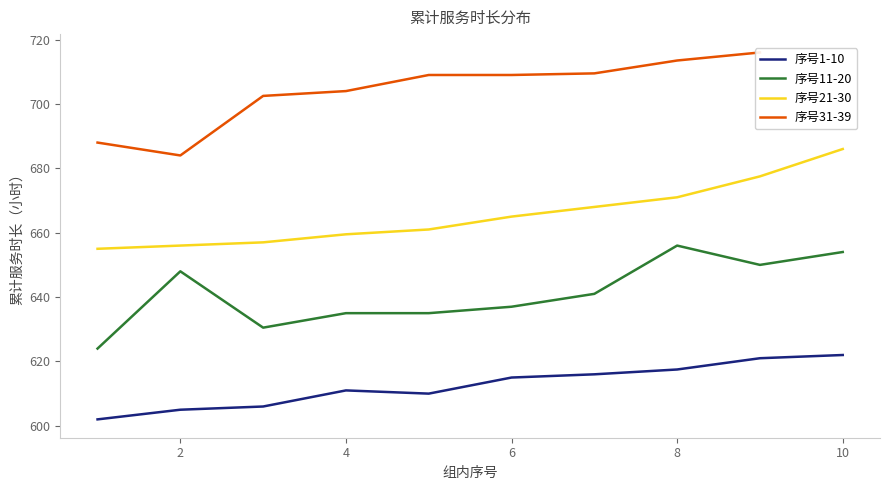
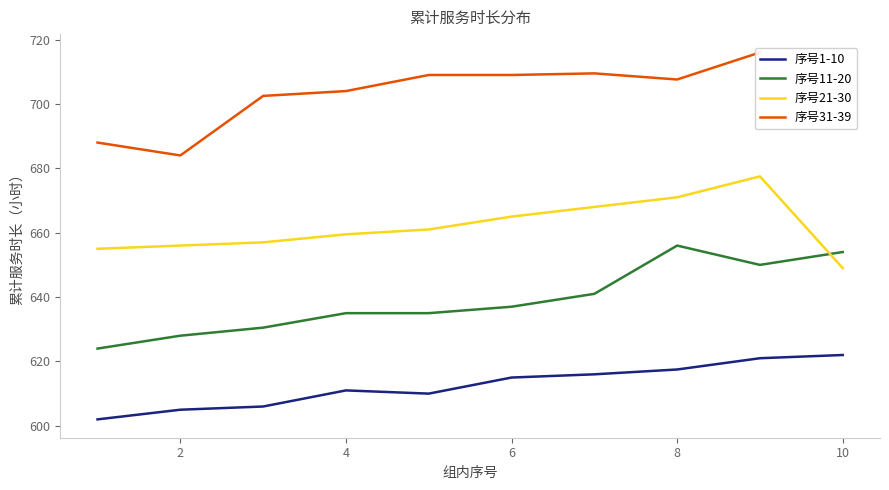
序号11-20, 2: 648 -> 628
序号31-39, 8: 714 -> 708
序号21-30, 10: 686 -> 649
